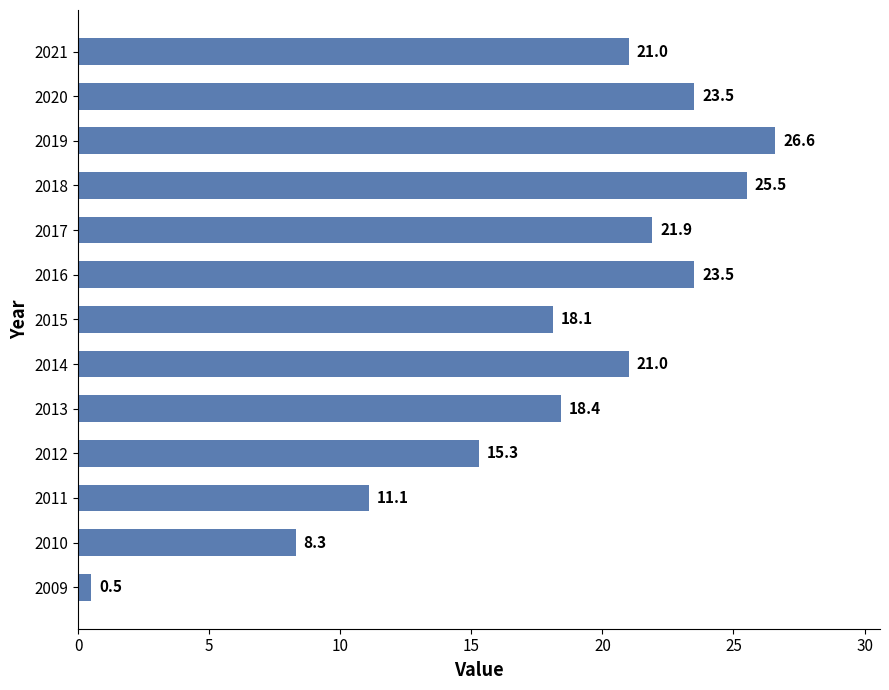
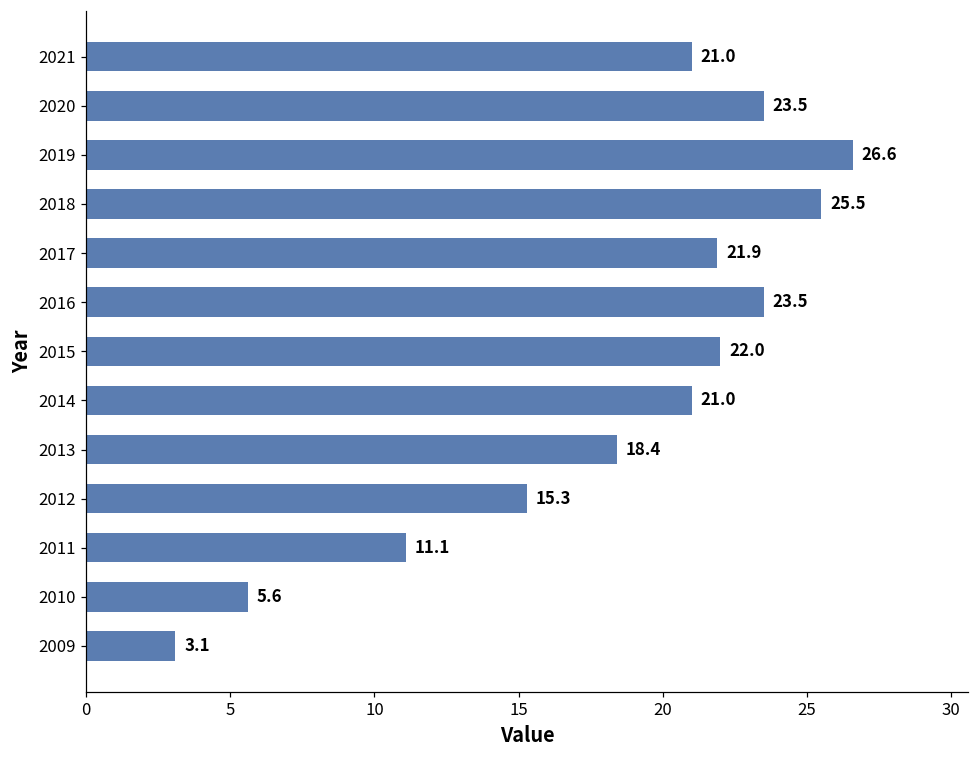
2015: 18.1 -> 22.0
2010: 8.3 -> 5.6
2009: 0.5 -> 3.1
